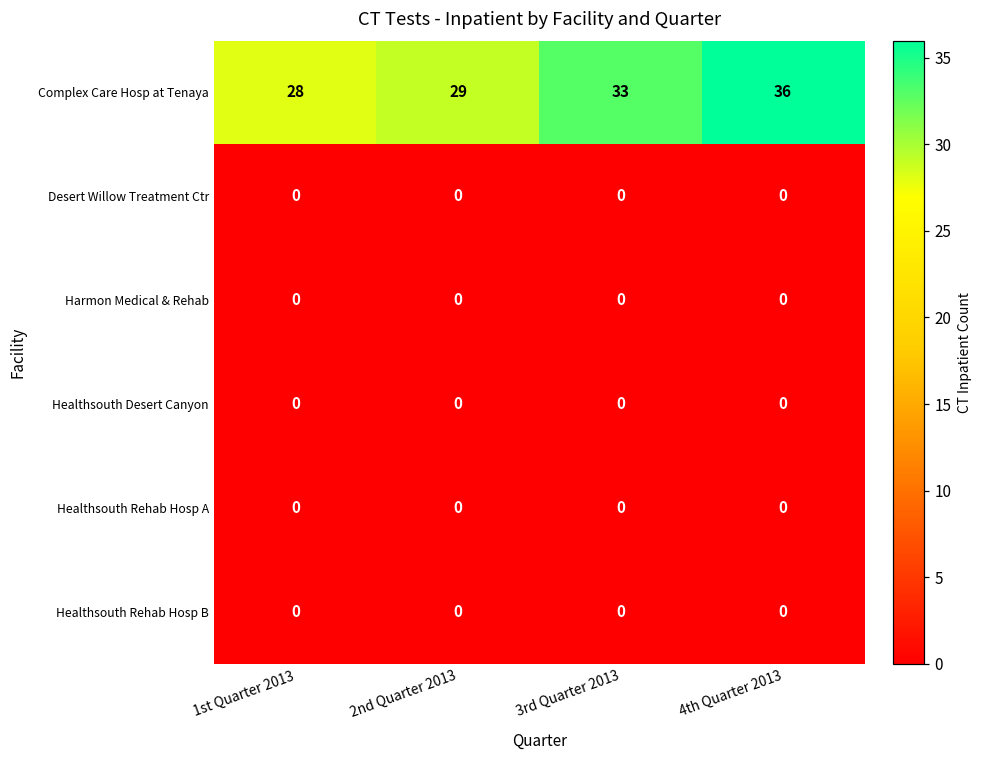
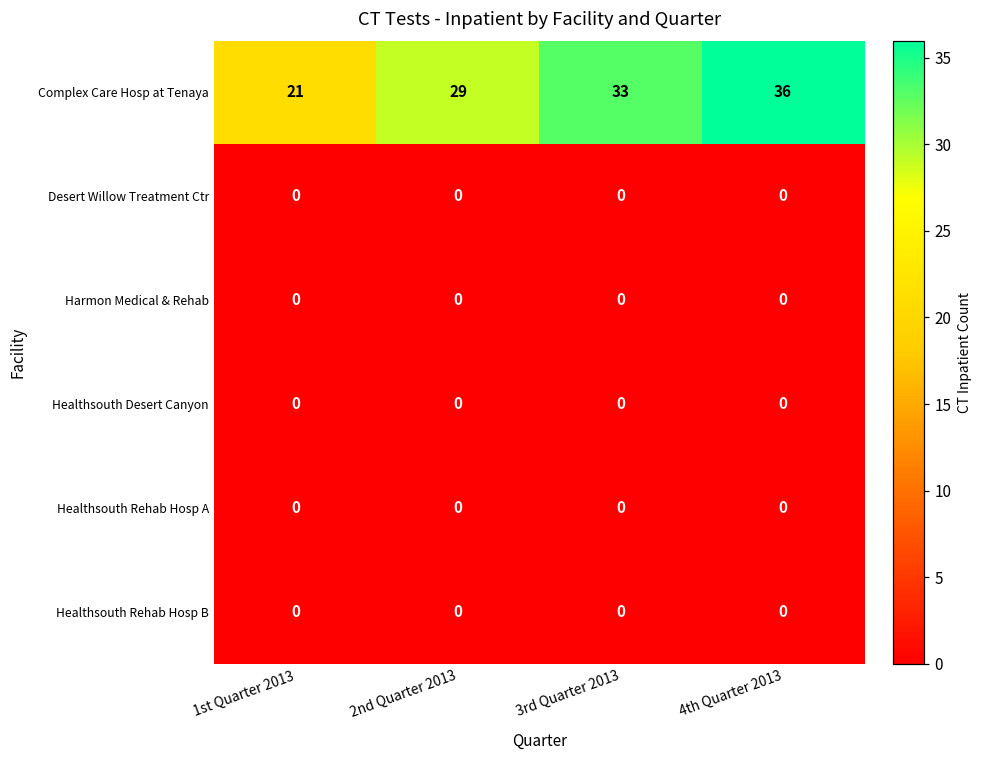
Complex Care Hosp at Tenaya, 1st Quarter 2013: 28 -> 21
